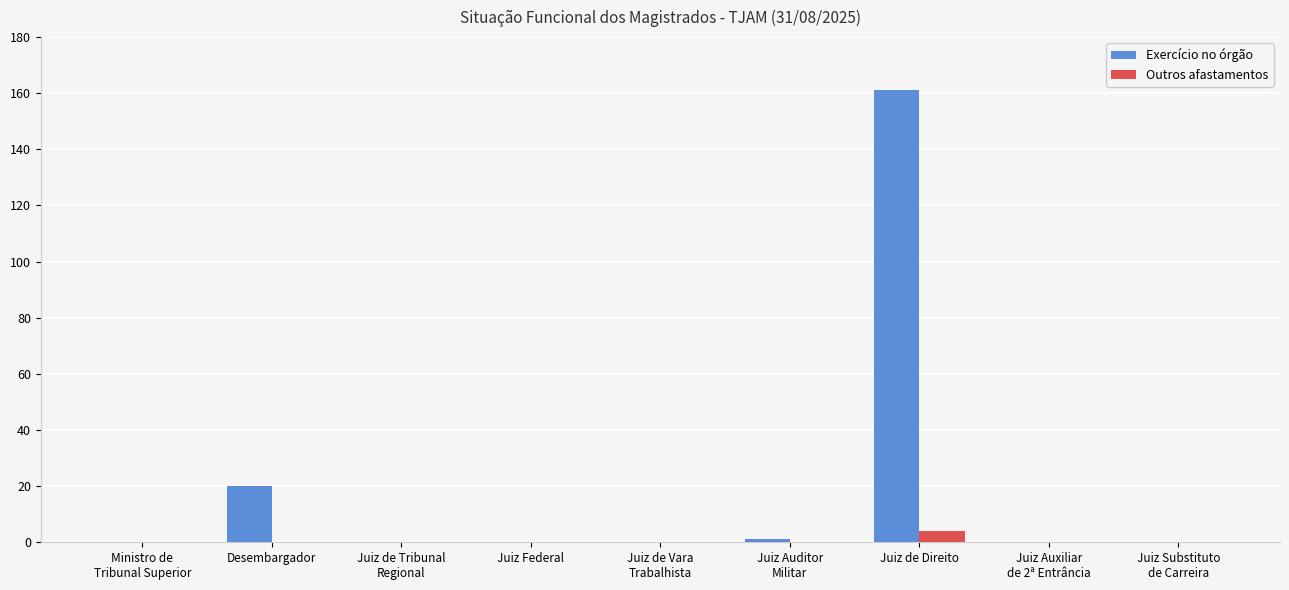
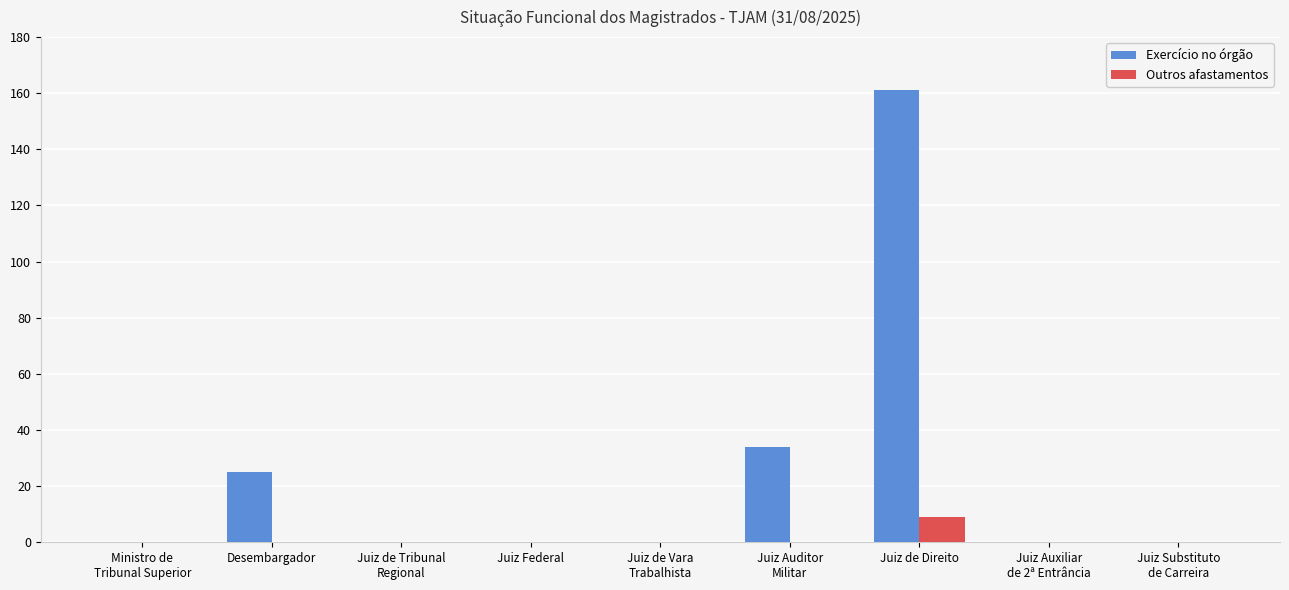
Exercício no órgão, Desembargador: 20 -> 25
Exercício no órgão, Juiz Auditor Militar: 1 -> 34
Outros afastamentos, Juiz de Direito: 4 -> 9
